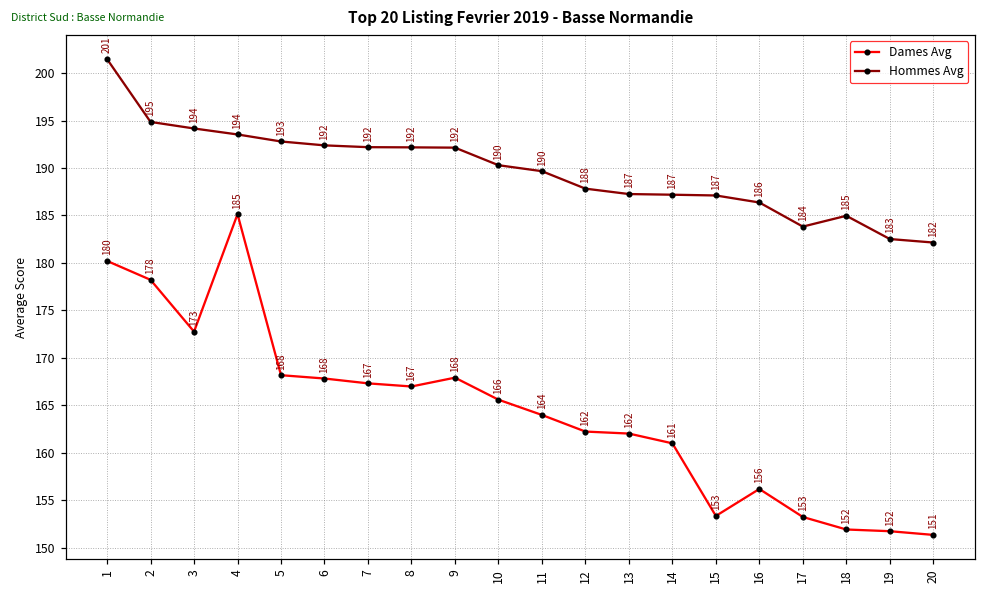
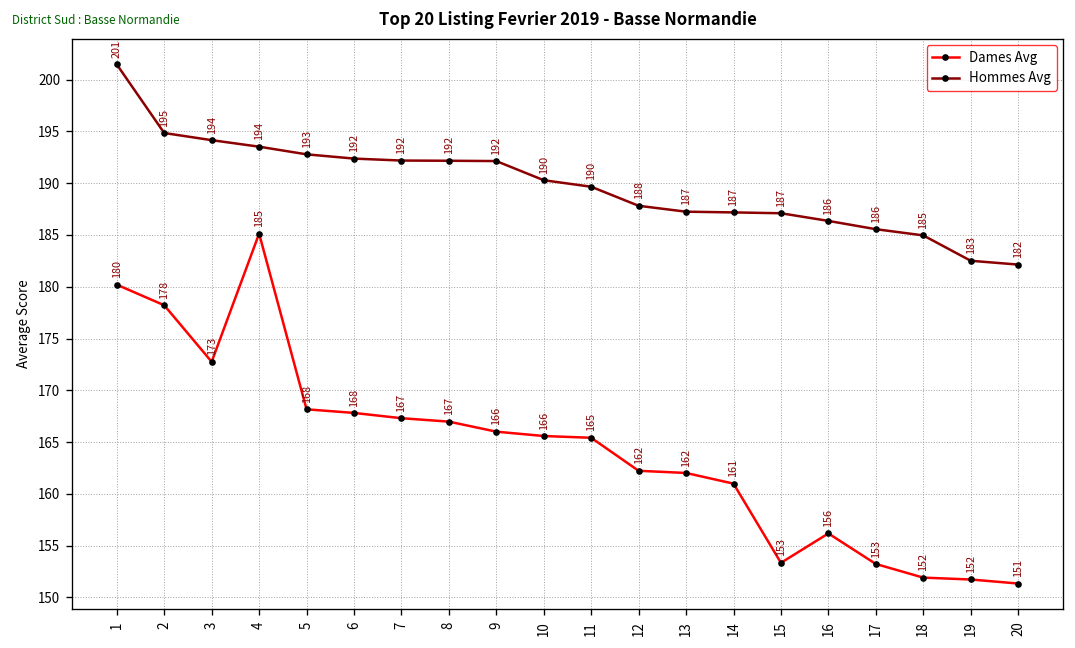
Dames Avg, 9: 168 -> 166
Dames Avg, 11: 164 -> 165
Hommes Avg, 17: 184 -> 186
